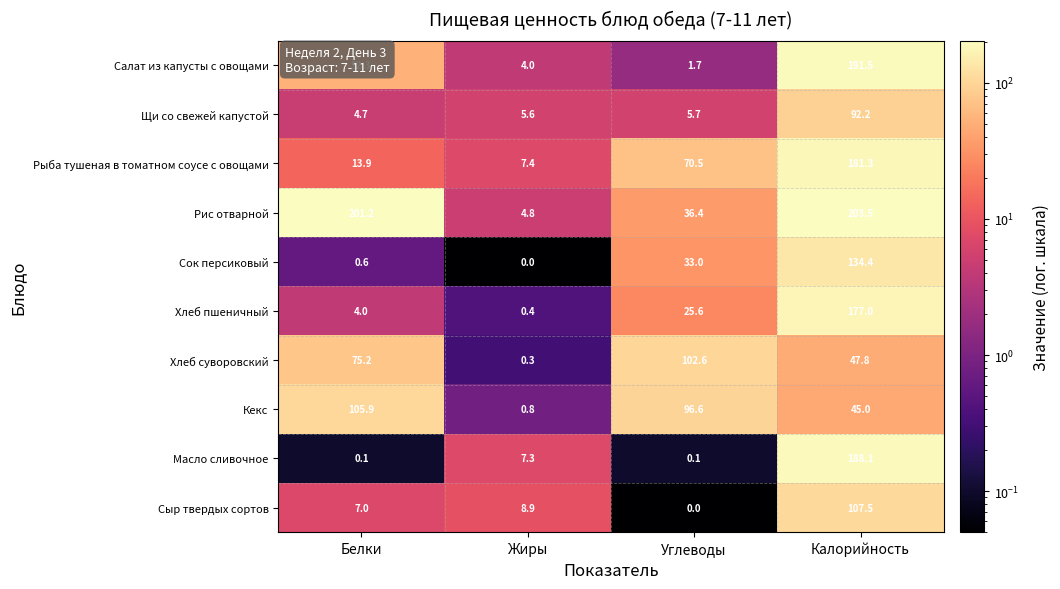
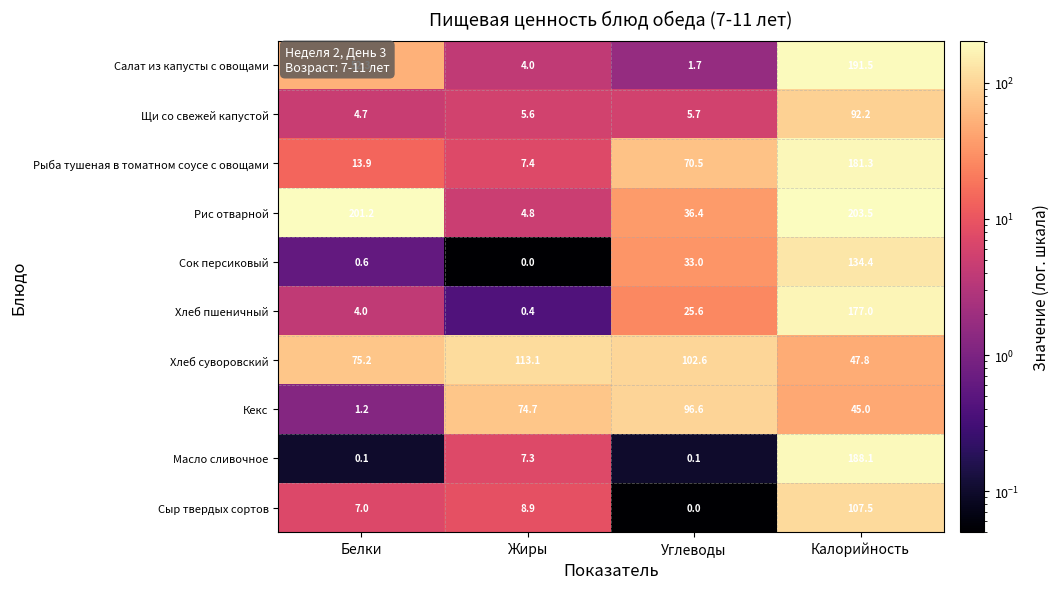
Хлеб суворовский, Жиры: 0.3 -> 113.1
Кекс, Белки: 105.9 -> 1.2
Кекс, Жиры: 0.8 -> 74.7
